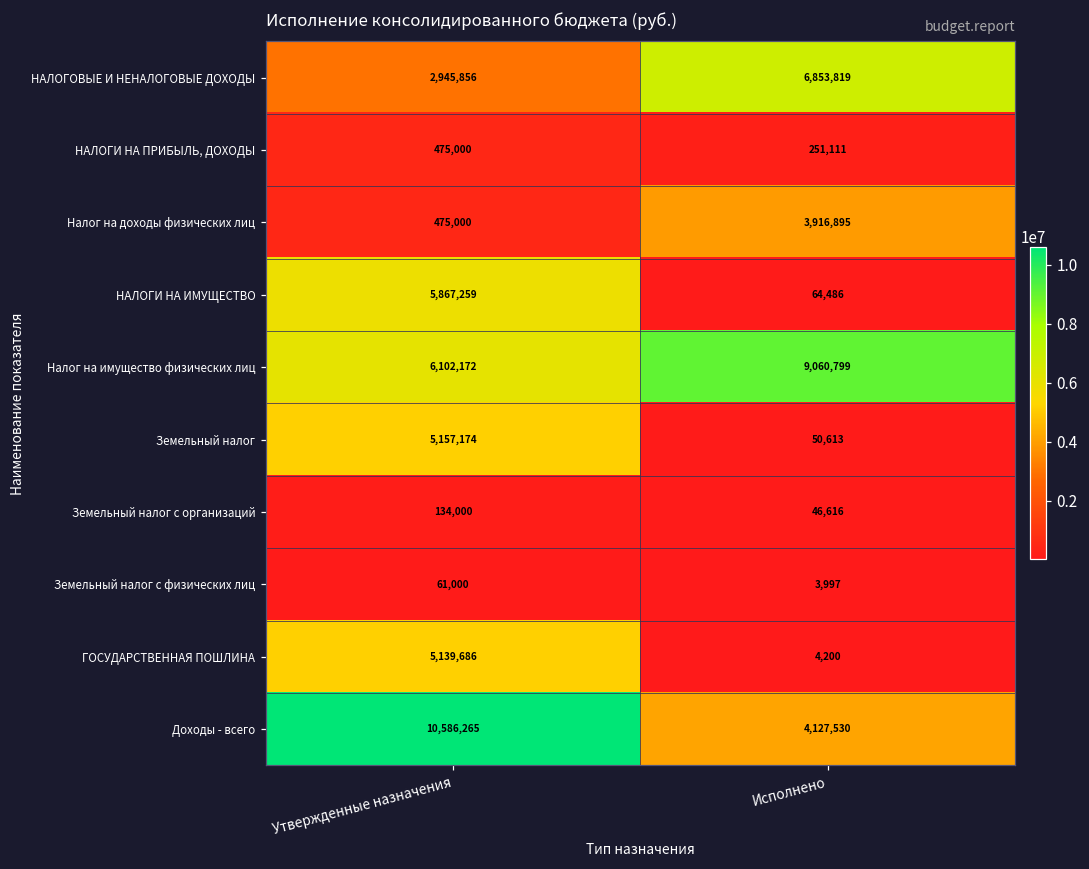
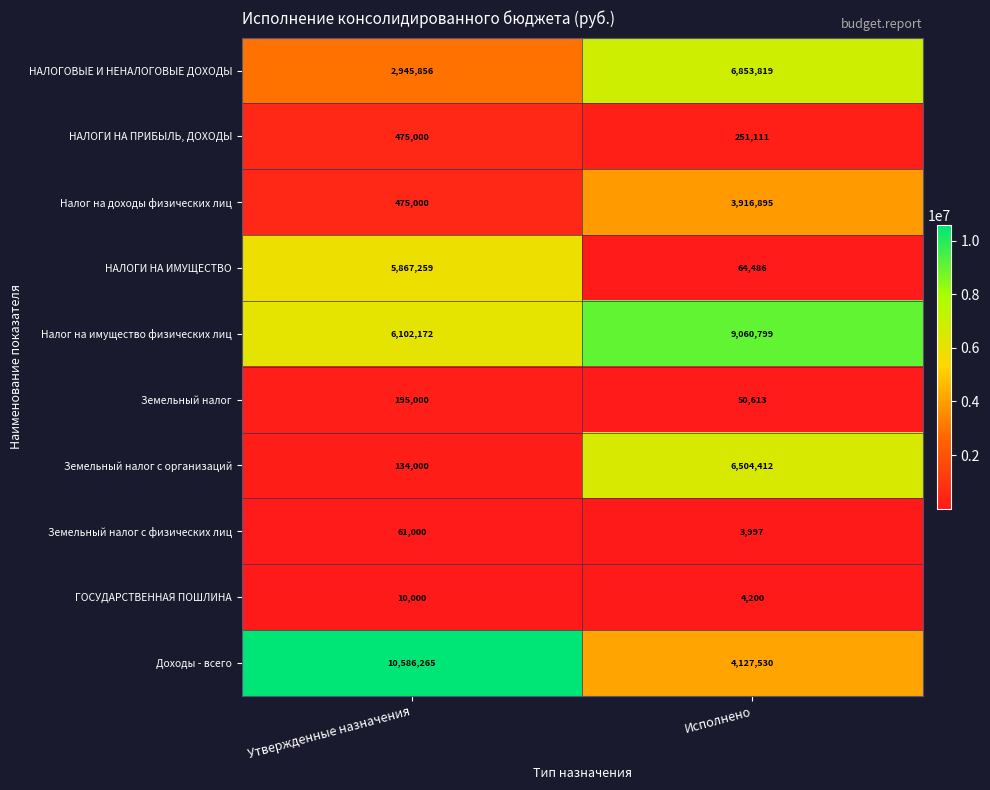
Земельный налог, Утвержденные назначения: 5,157,174 -> 195,000
Земельный налог с организаций, Исполнено: 46,616 -> 6,504,412
ГОСУДАРСТВЕННАЯ ПОШЛИНА, Утвержденные назначения: 5,139,686 -> 10,000
